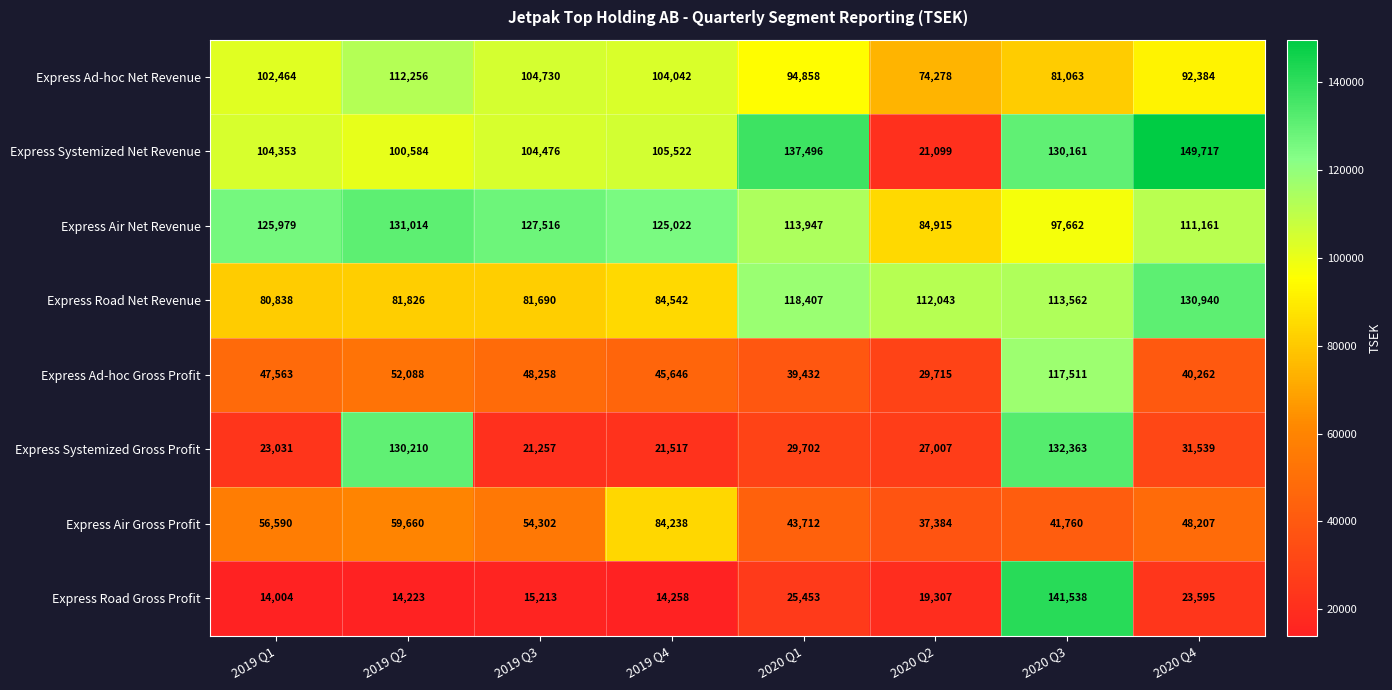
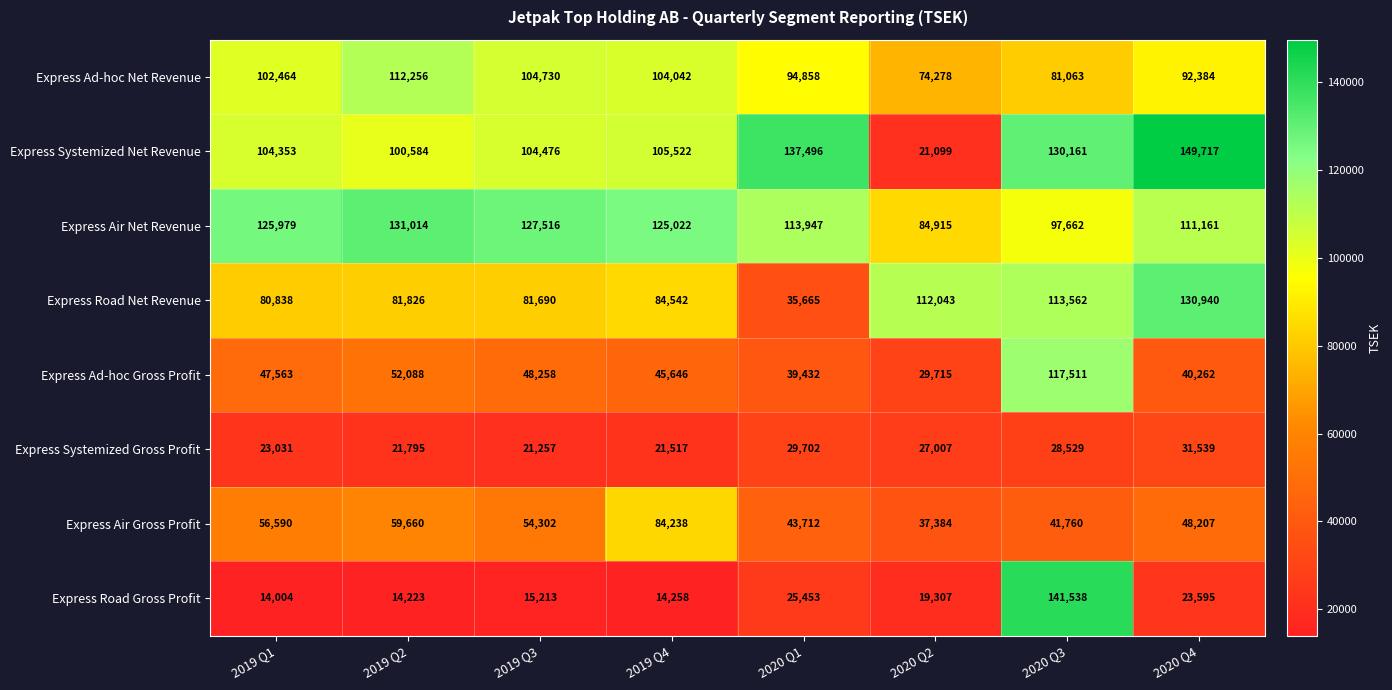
Express Road Net Revenue, 2020 Q1: 118,407 -> 35,665
Express Systemized Gross Profit, 2019 Q2: 130,210 -> 21,795
Express Systemized Gross Profit, 2020 Q3: 132,363 -> 28,529
